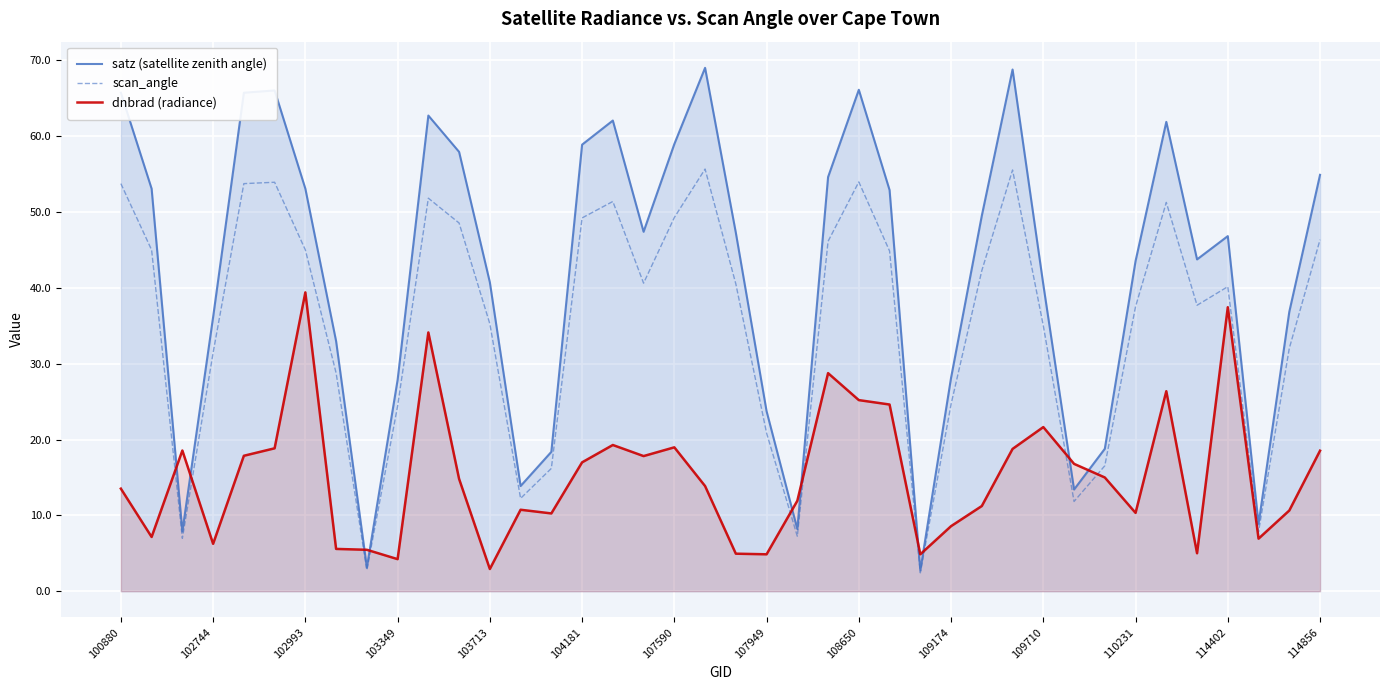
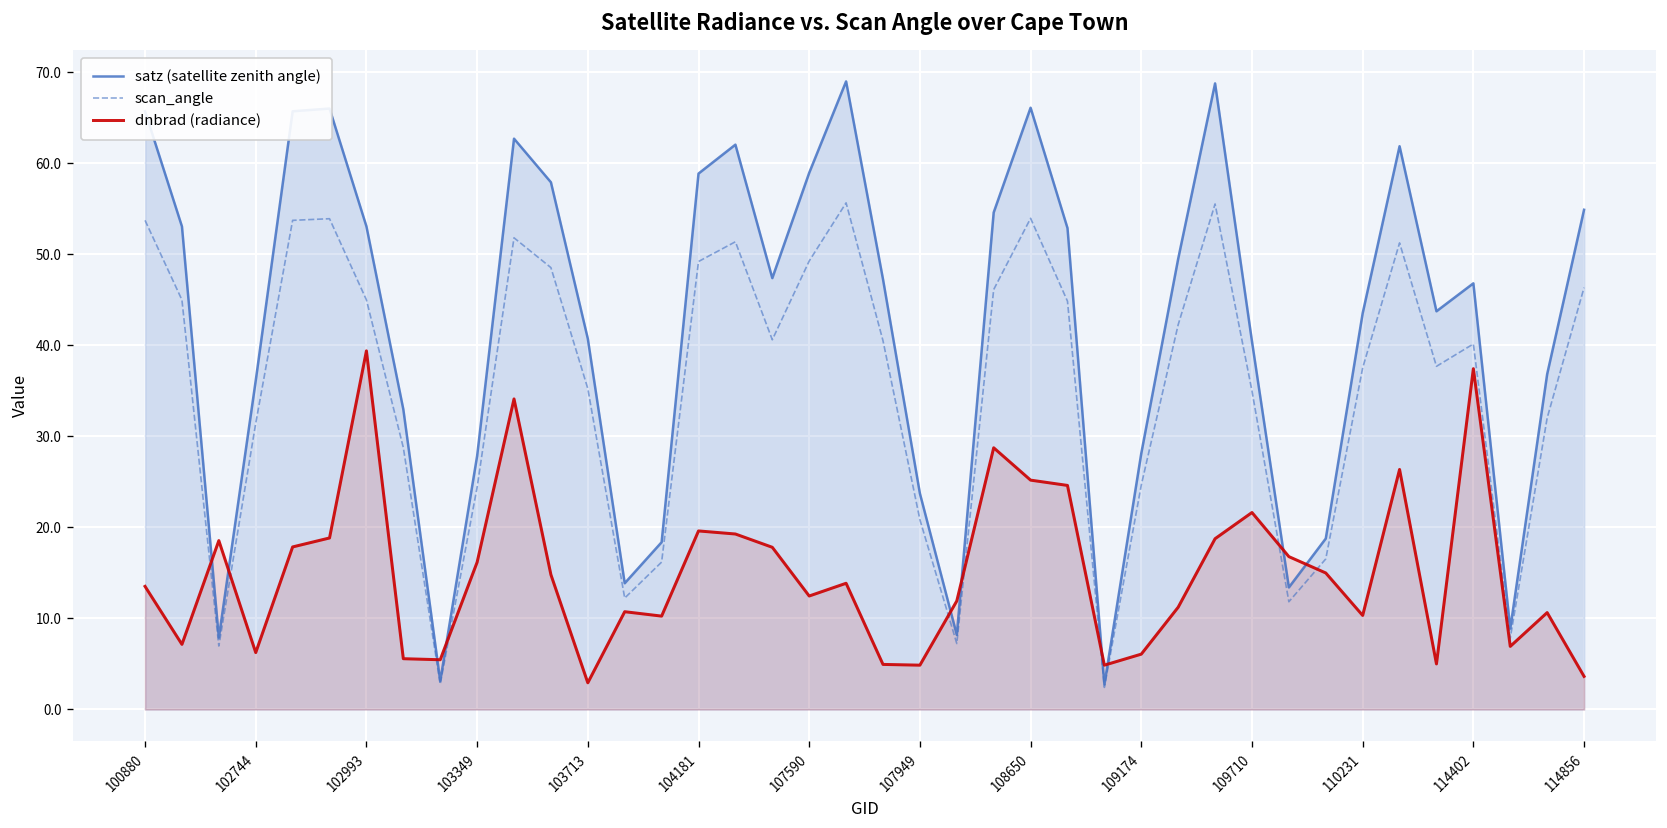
dnbrad (radiance), 103349: 4 -> 16
dnbrad (radiance), 104181: 17 -> 20
dnbrad (radiance), 107590: 19 -> 12
dnbrad (radiance), 109174: 9 -> 6
dnbrad (radiance), 114856: 19 -> 4
